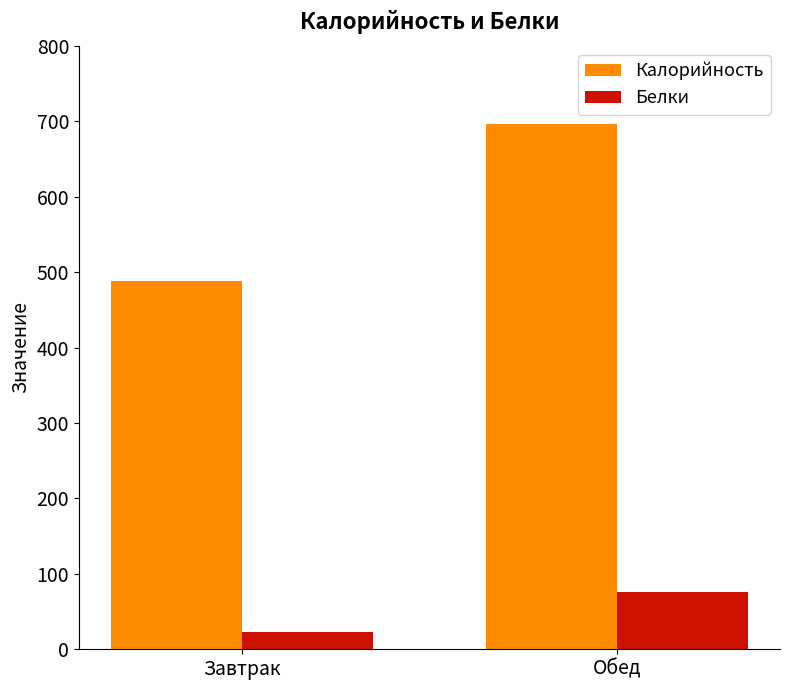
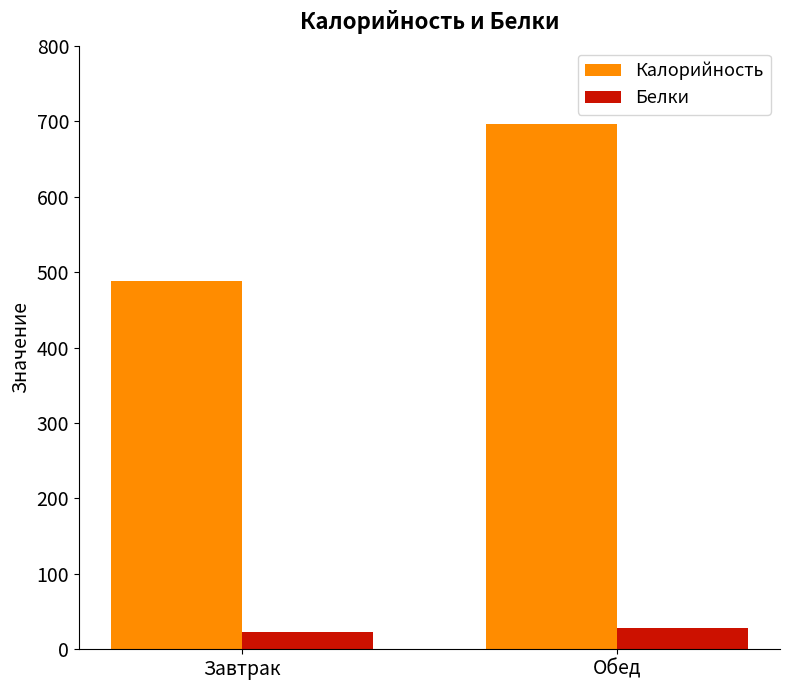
Белки, Обед: 80 -> 30
